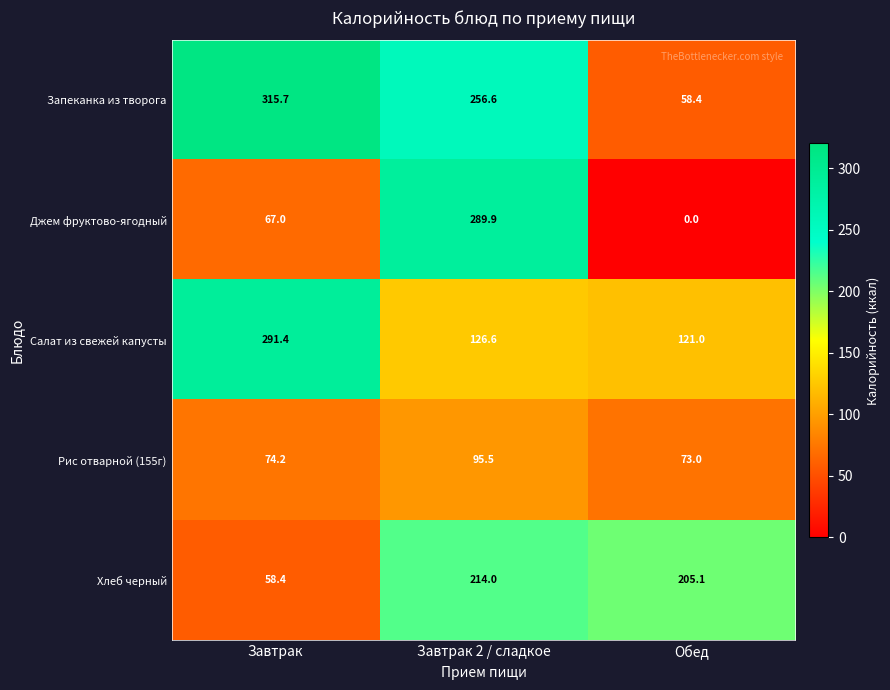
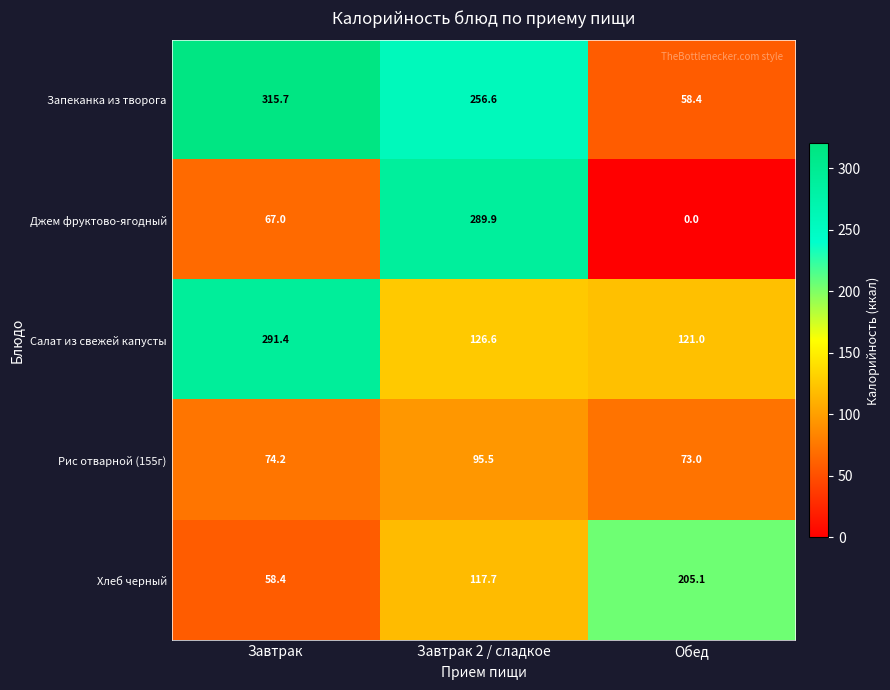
Хлеб черный, Завтрак 2 / сладкое: 214.0 -> 117.7
